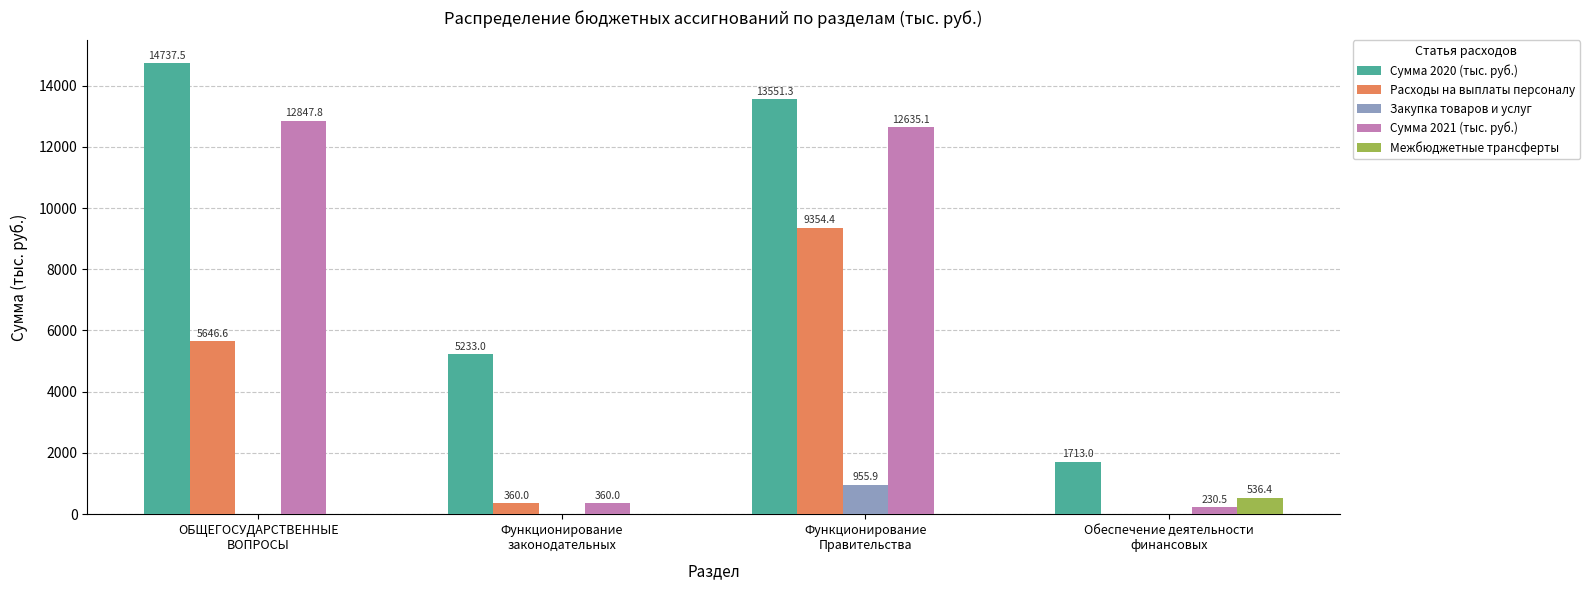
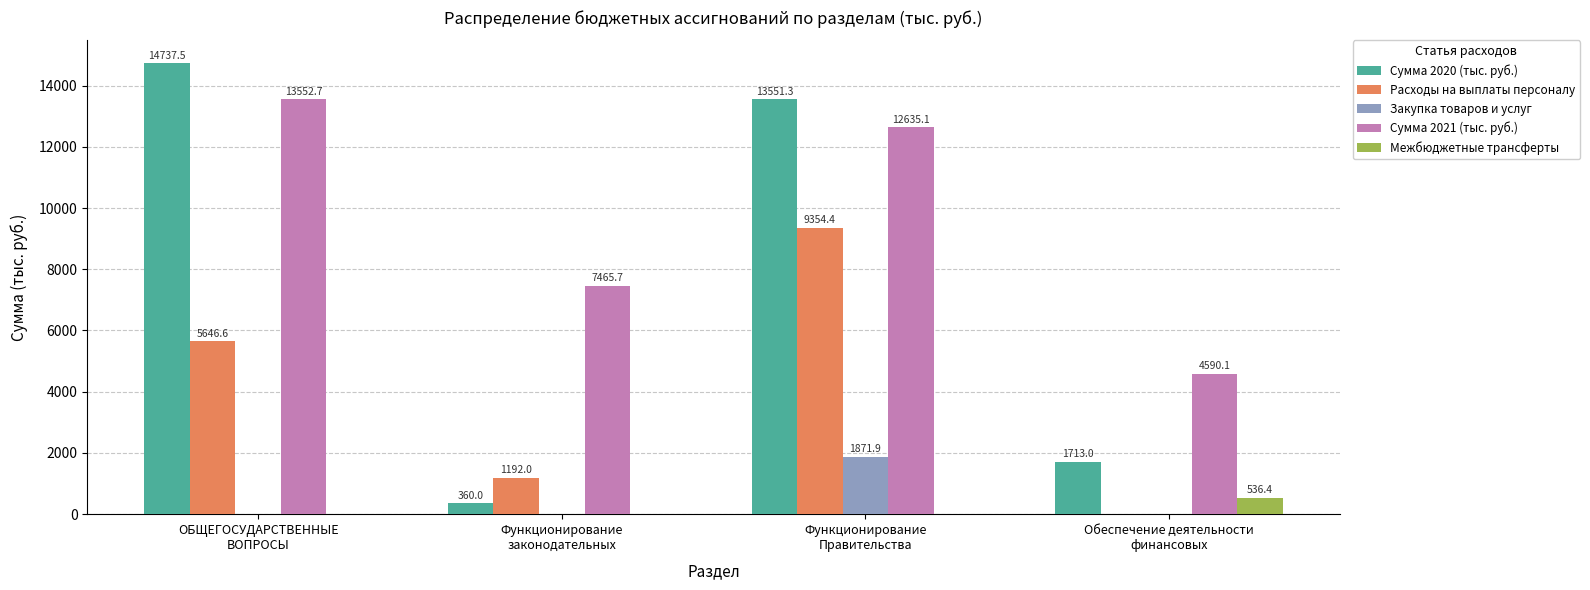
Сумма 2021 (тыс. руб.), ОБЩЕГОСУДАРСТВЕННЫЕ ВОПРОСЫ: 12847.8 -> 13552.7
Сумма 2020 (тыс. руб.), Функционирование законодательных: 5233.0 -> 360.0
Расходы на выплаты персоналу, Функционирование законодательных: 360.0 -> 1192.0
Сумма 2021 (тыс. руб.), Функционирование законодательных: 360.0 -> 7465.7
Закупка товаров и услуг, Функционирование Правительства: 955.9 -> 1871.9
Сумма 2021 (тыс. руб.), Обеспечение деятельности финансовых: 230.5 -> 4590.1
